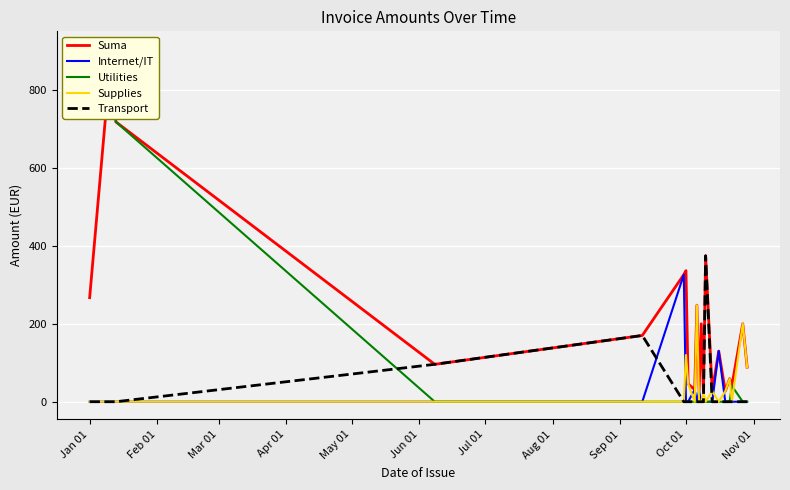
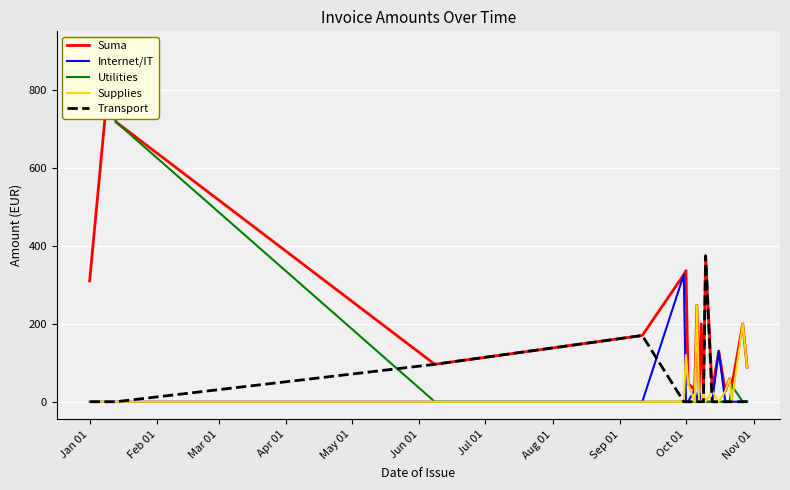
Suma, Jan 01: 270 -> 310
